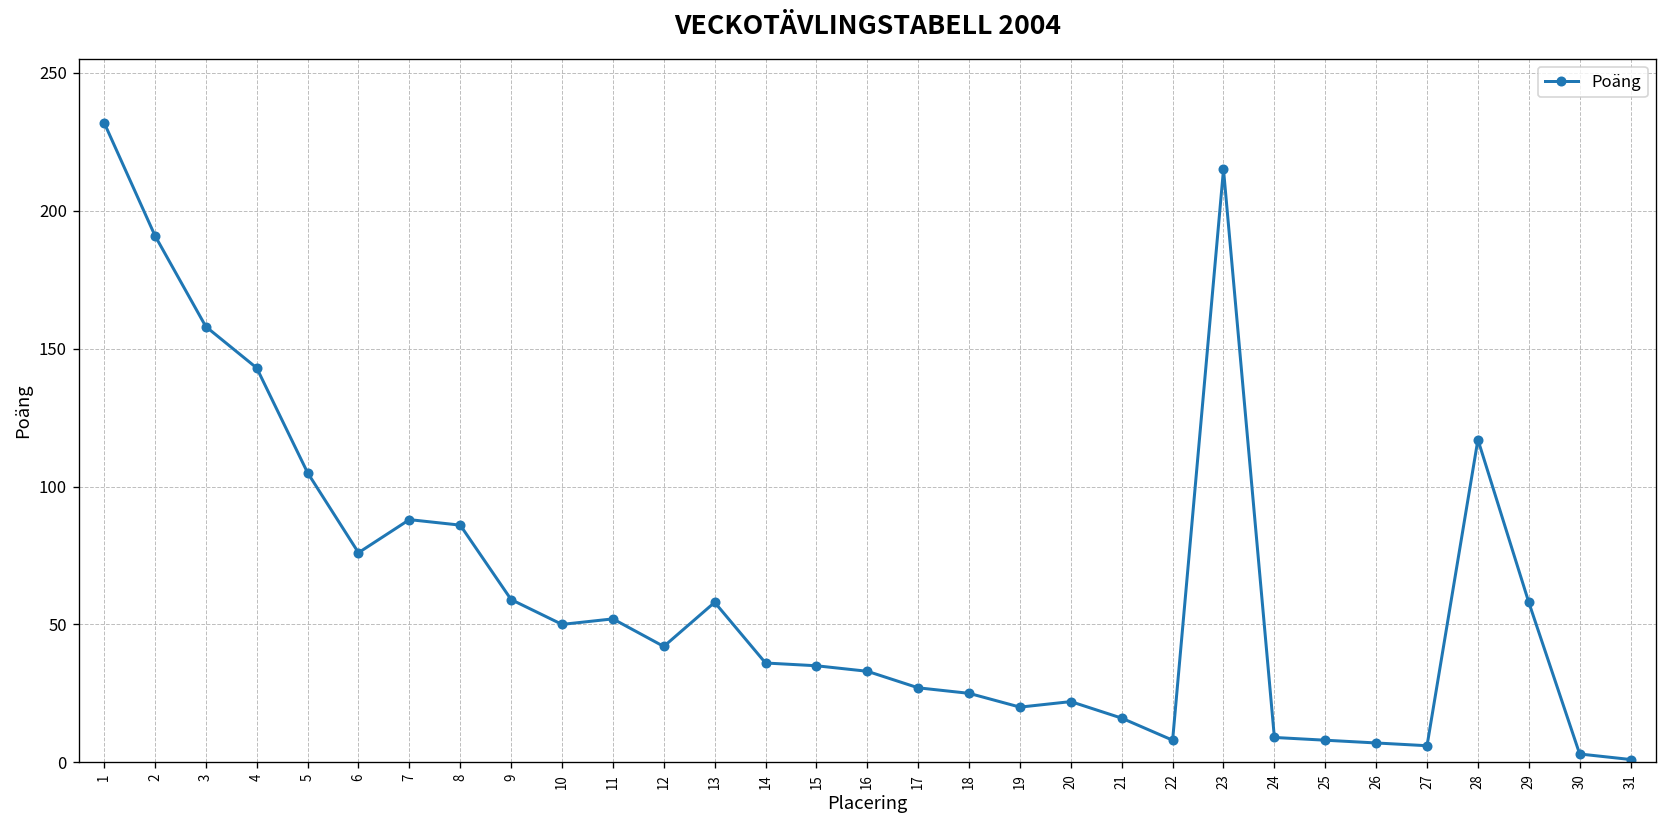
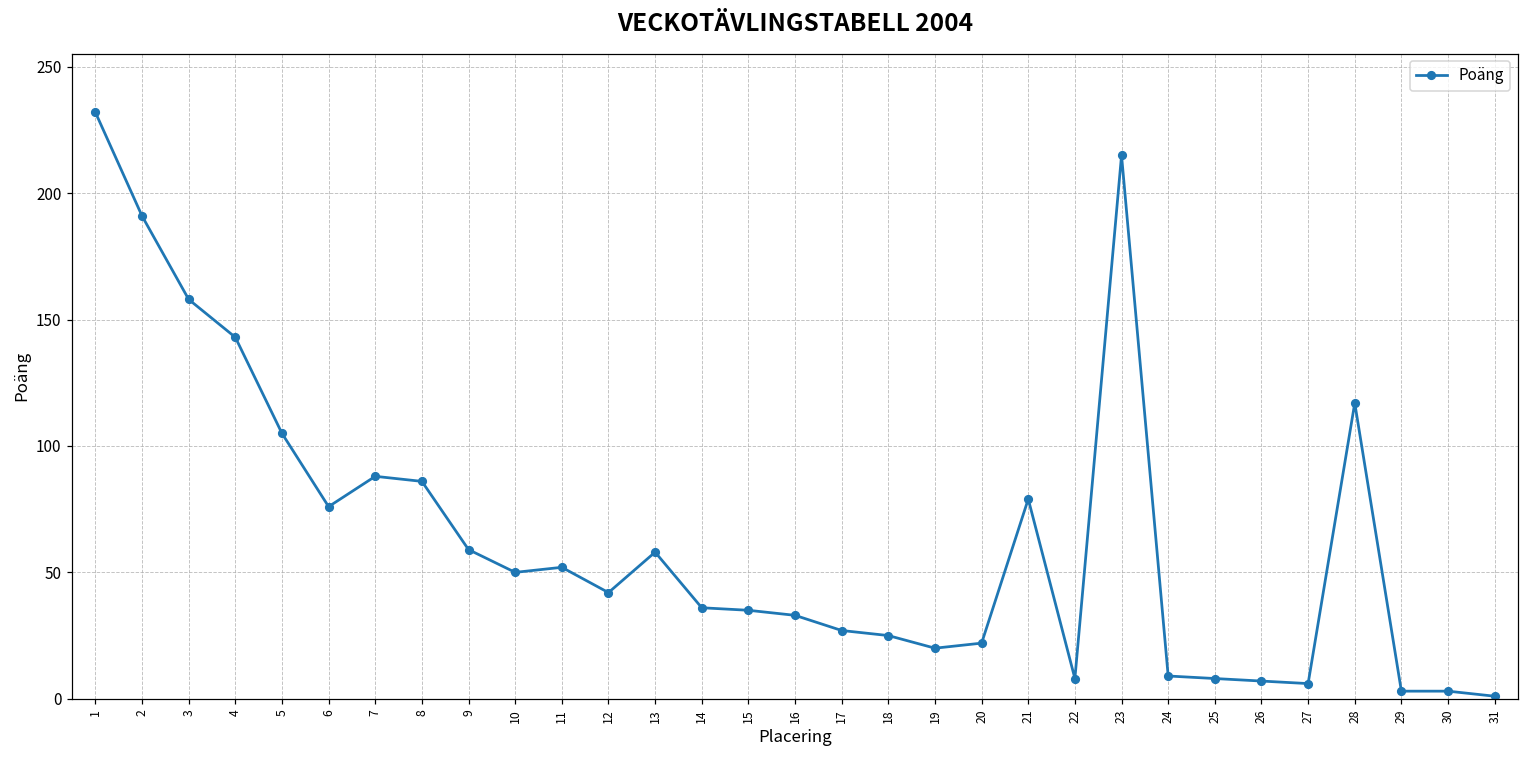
21: 16 -> 79
29: 58 -> 3
